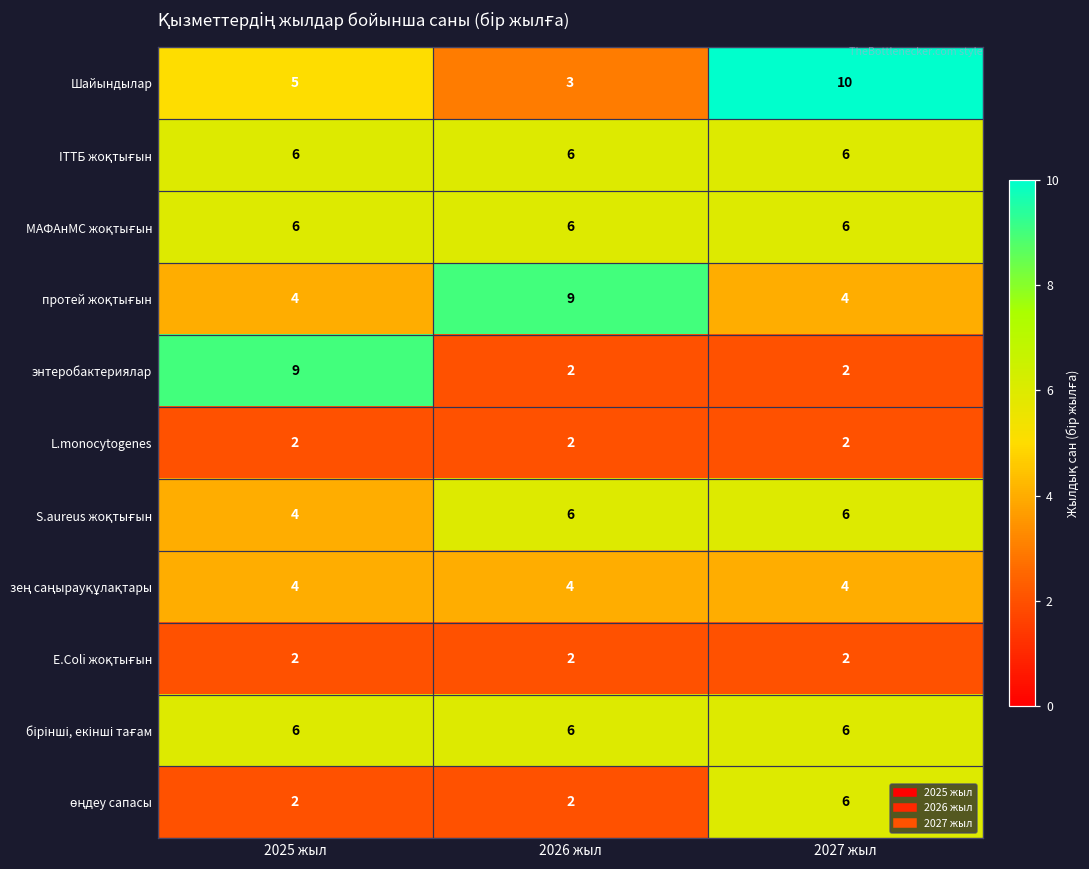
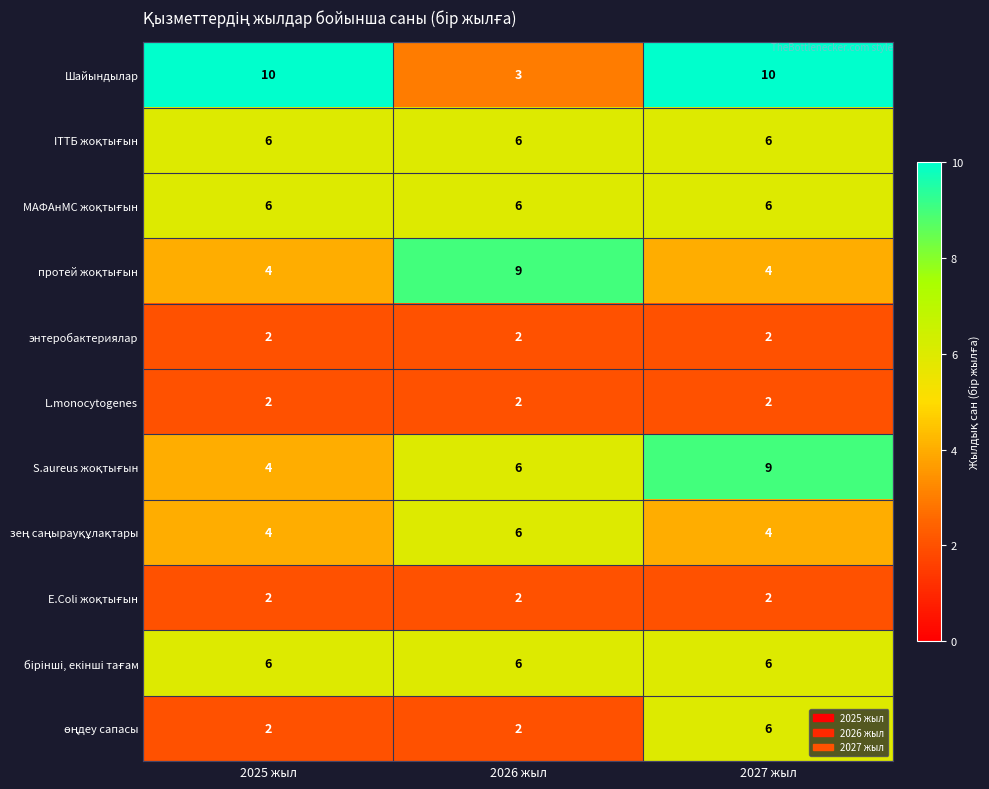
Шайындылар, 2025 жыл: 5 -> 10
энтеробактериялар, 2025 жыл: 9 -> 2
S.aureus жоқтығын, 2027 жыл: 6 -> 9
зең саңырауқұлақтары, 2026 жыл: 4 -> 6
